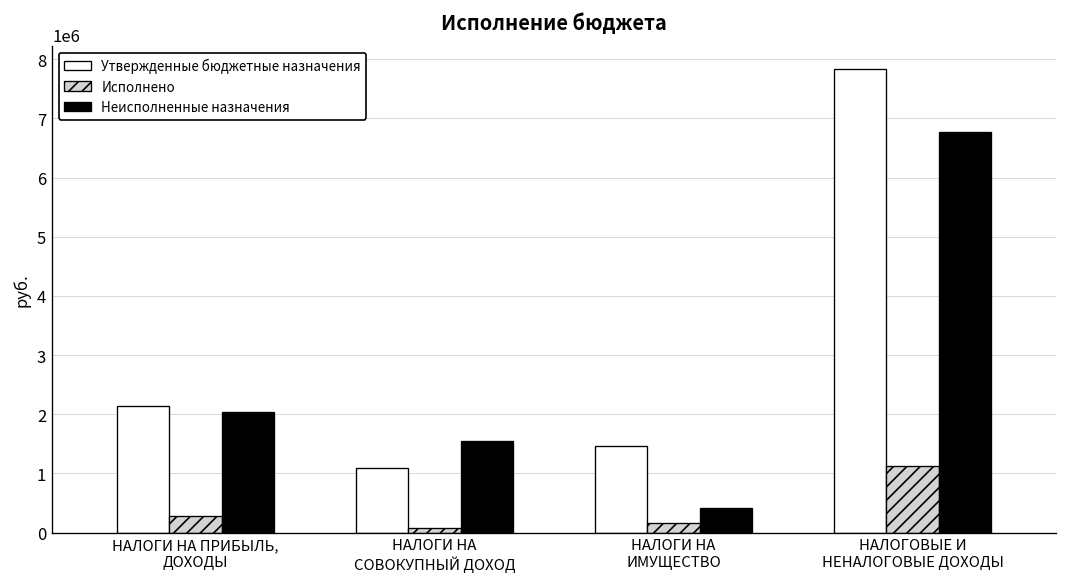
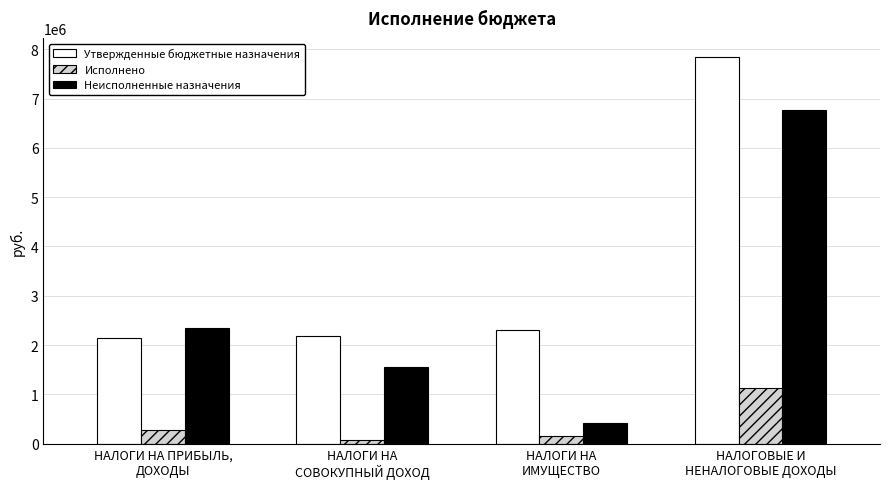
Неисполненные назначения, НАЛОГИ НА ПРИБЫЛЬ, ДОХОДЫ: 2000000 -> 2300000
Утвержденные бюджетные назначения, НАЛОГИ НА СОВОКУПНЫЙ ДОХОД: 1100000 -> 2200000
Утвержденные бюджетные назначения, НАЛОГИ НА ИМУЩЕСТВО: 1500000 -> 2300000
